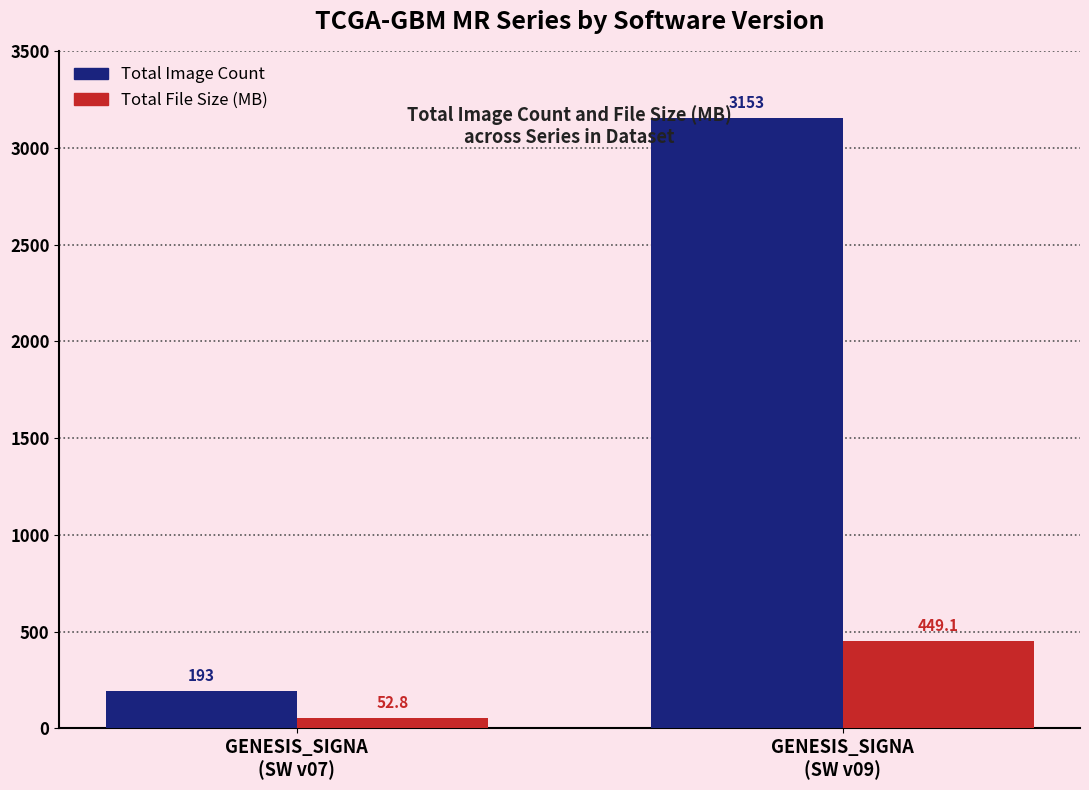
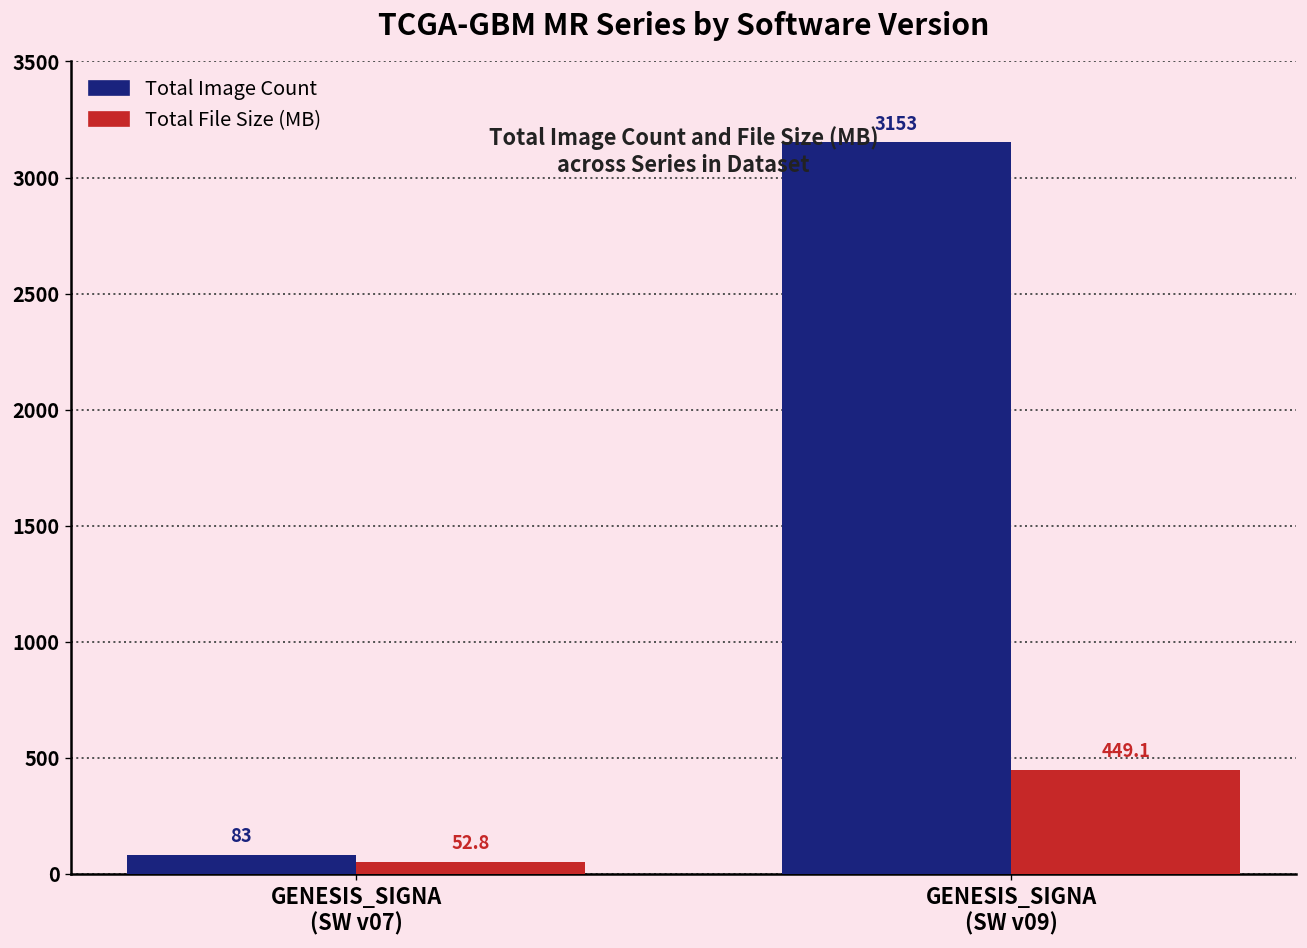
Total Image Count, GENESIS_SIGNA (SW v07): 193 -> 83
